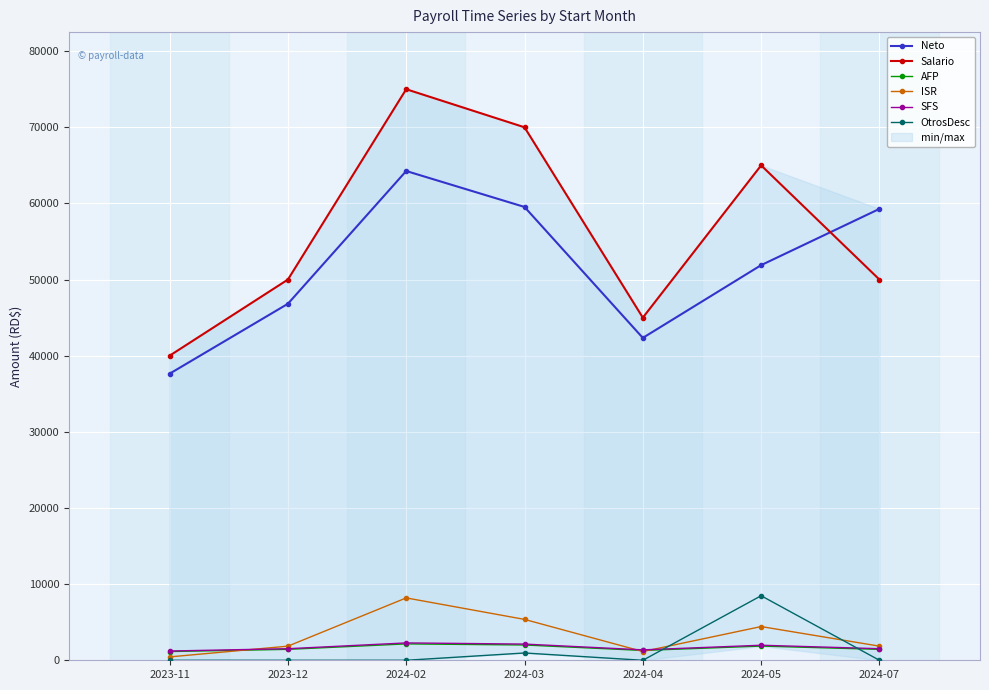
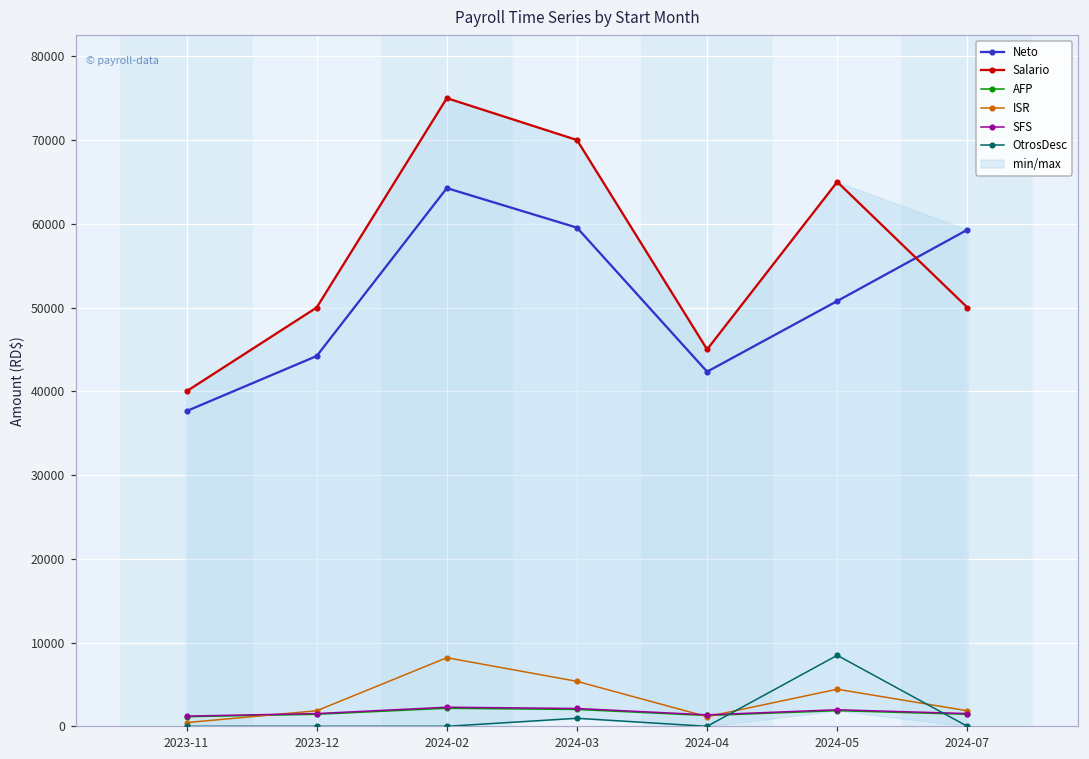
Neto, 2023-12: 47000 -> 44000
Neto, 2024-05: 52000 -> 51000
